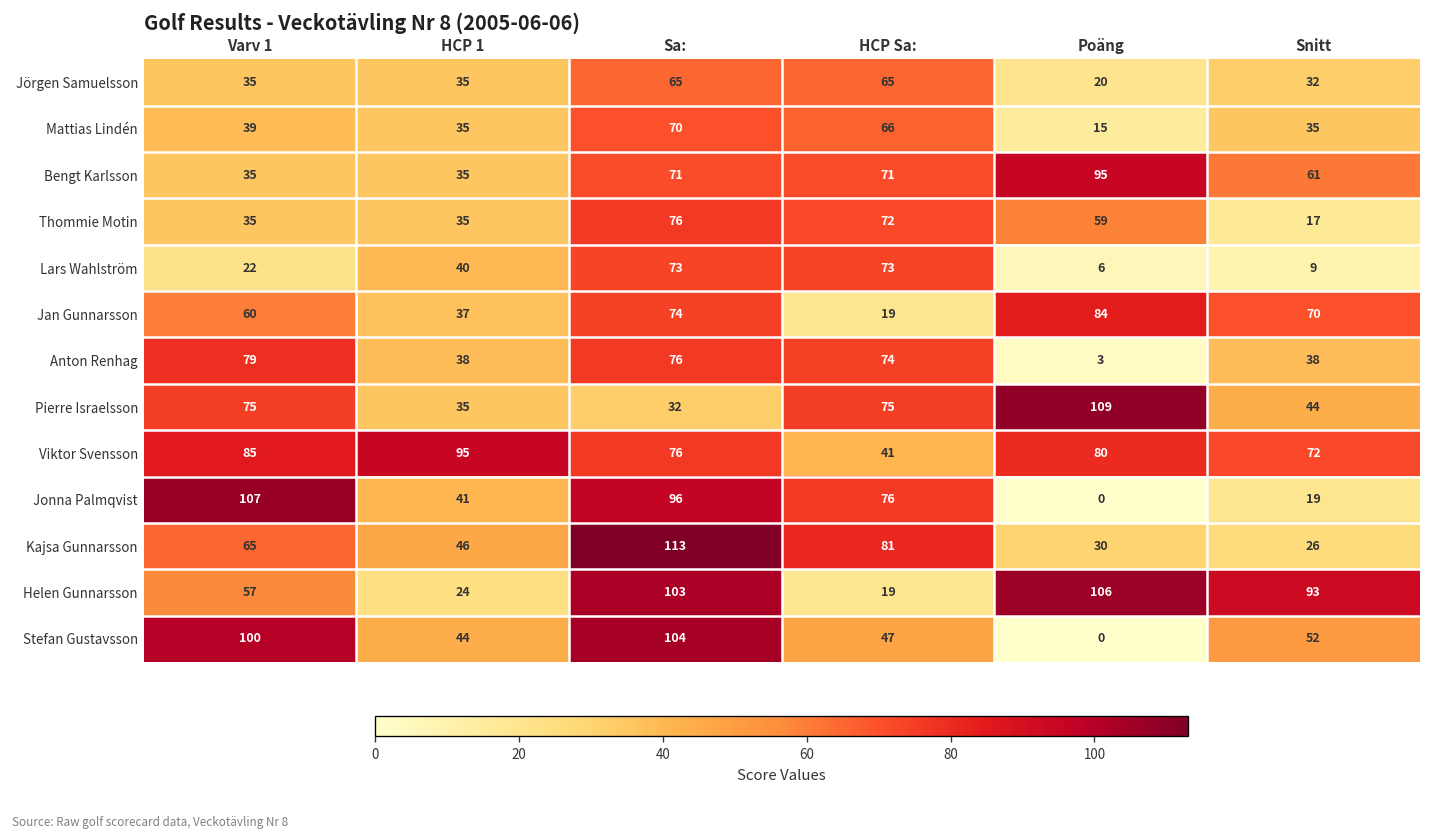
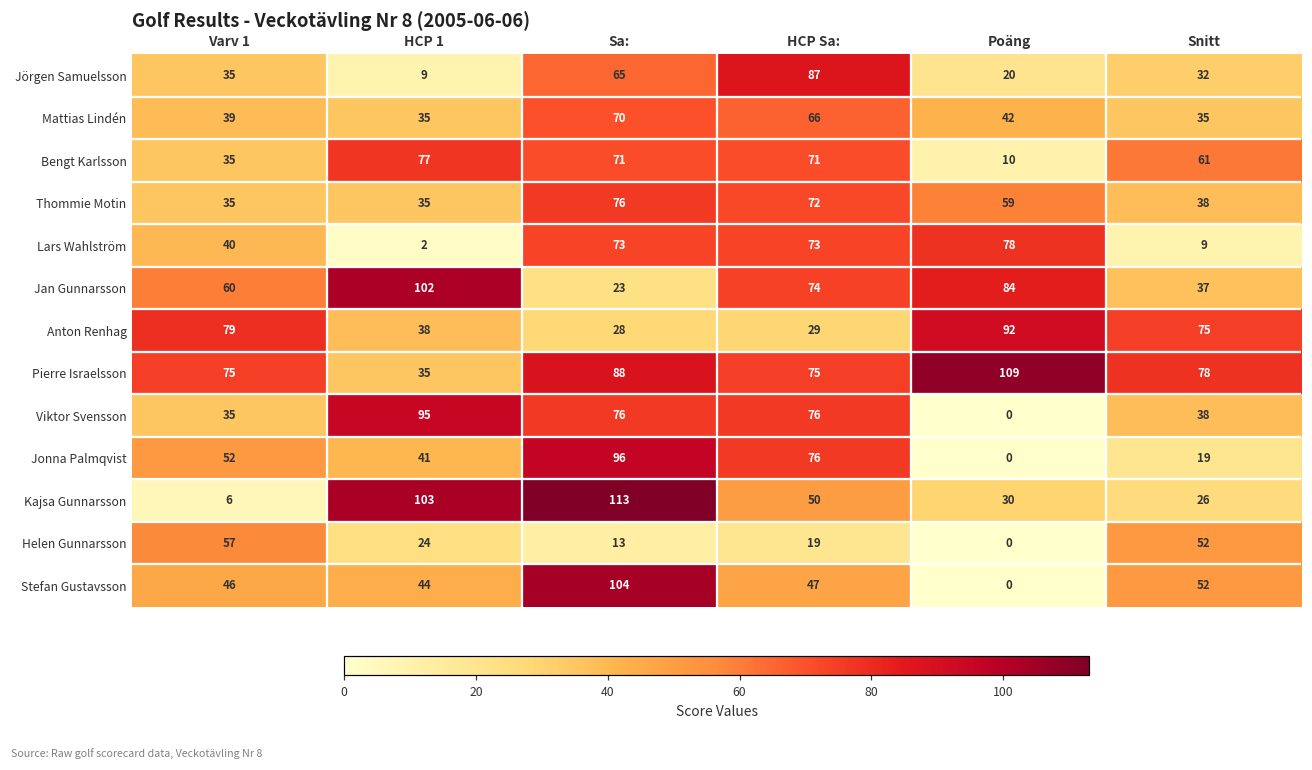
Jörgen Samuelsson, HCP 1: 35 -> 9
Jörgen Samuelsson, HCP Sa:: 65 -> 87
Mattias Lindén, Poäng: 15 -> 42
Bengt Karlsson, HCP 1: 35 -> 77
Bengt Karlsson, Poäng: 95 -> 10
Thommie Motin, Snitt: 17 -> 38
Lars Wahlström, Varv 1: 22 -> 40
Lars Wahlström, HCP 1: 40 -> 2
Lars Wahlström, Poäng: 6 -> 78
Jan Gunnarsson, HCP 1: 37 -> 102
Jan Gunnarsson, Sa:: 74 -> 23
Jan Gunnarsson, HCP Sa:: 19 -> 74
Jan Gunnarsson, Snitt: 70 -> 37
Anton Renhag, Sa:: 76 -> 28
Anton Renhag, HCP Sa:: 74 -> 29
Anton Renhag, Poäng: 3 -> 92
Anton Renhag, Snitt: 38 -> 75
Pierre Israelsson, Sa:: 32 -> 88
Pierre Israelsson, Snitt: 44 -> 78
Viktor Svensson, Varv 1: 85 -> 35
Viktor Svensson, HCP Sa:: 41 -> 76
Viktor Svensson, Poäng: 80 -> 0
Viktor Svensson, Snitt: 72 -> 38
Jonna Palmqvist, Varv 1: 107 -> 52
Kajsa Gunnarsson, Varv 1: 65 -> 6
Kajsa Gunnarsson, HCP 1: 46 -> 103
Kajsa Gunnarsson, HCP Sa:: 81 -> 50
Helen Gunnarsson, Sa:: 103 -> 13
Helen Gunnarsson, Poäng: 106 -> 0
Helen Gunnarsson, Snitt: 93 -> 52
Stefan Gustavsson, Varv 1: 100 -> 46
